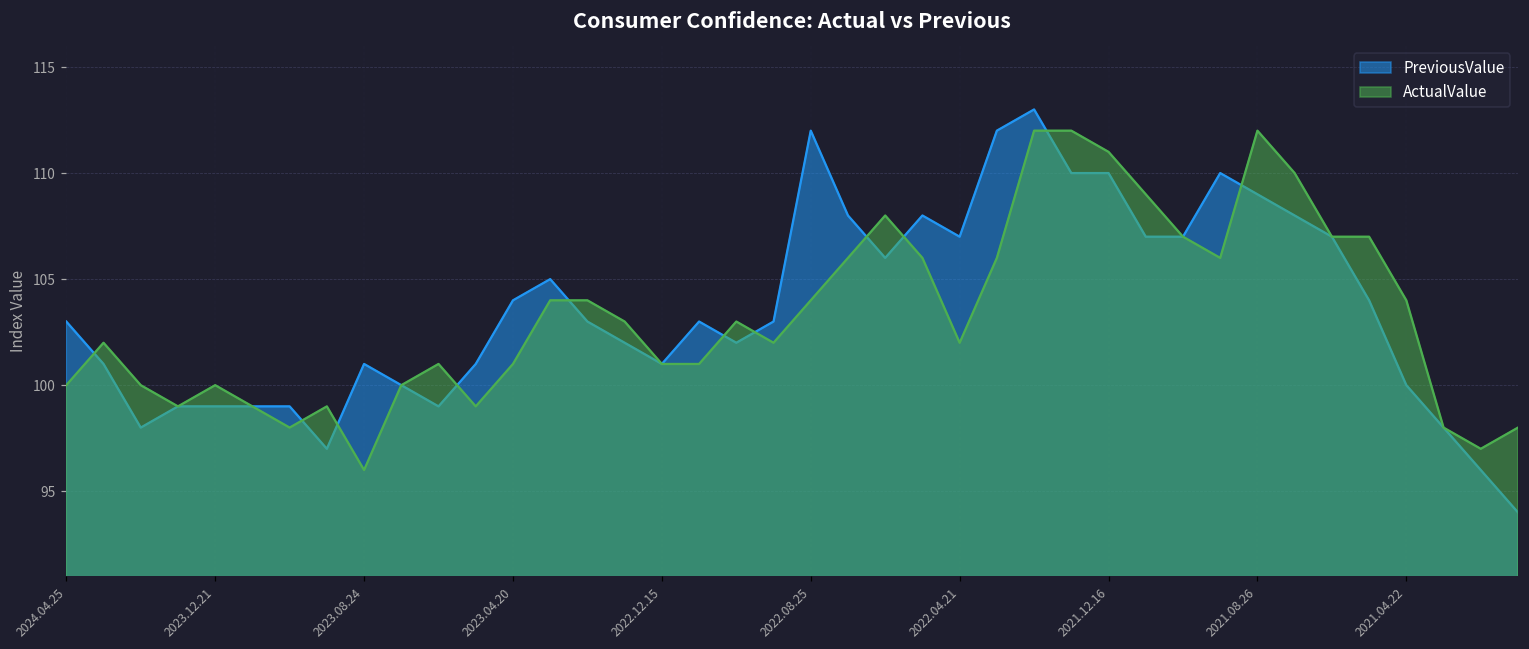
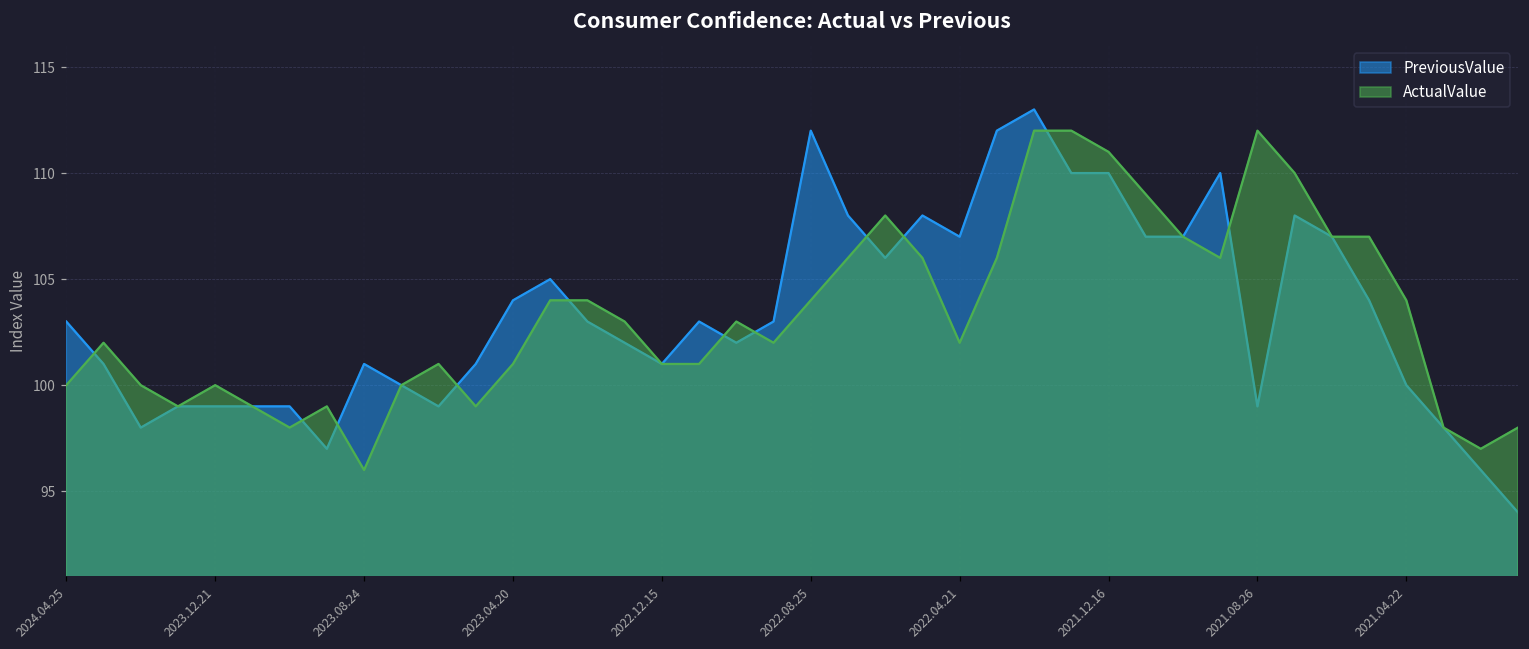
PreviousValue, 2021.08.26: 109 -> 99
